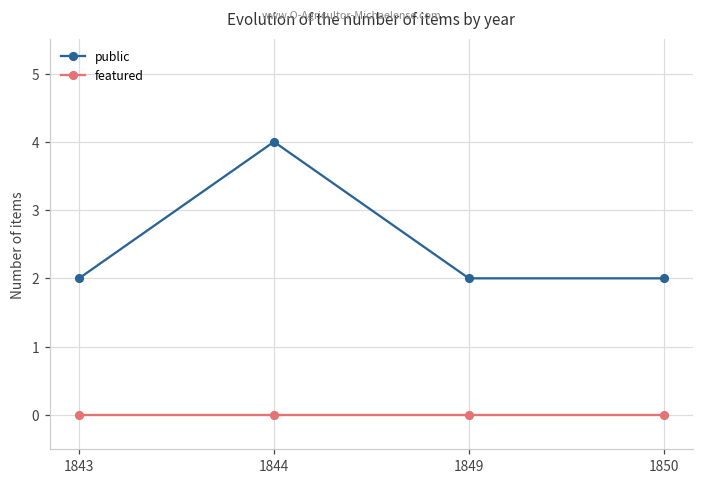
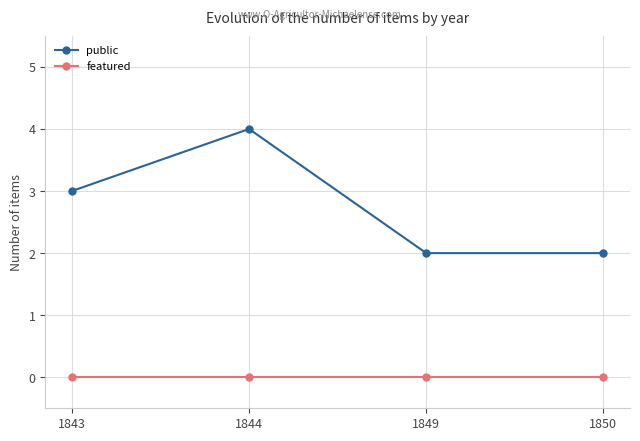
public, 1843: 2 -> 3
